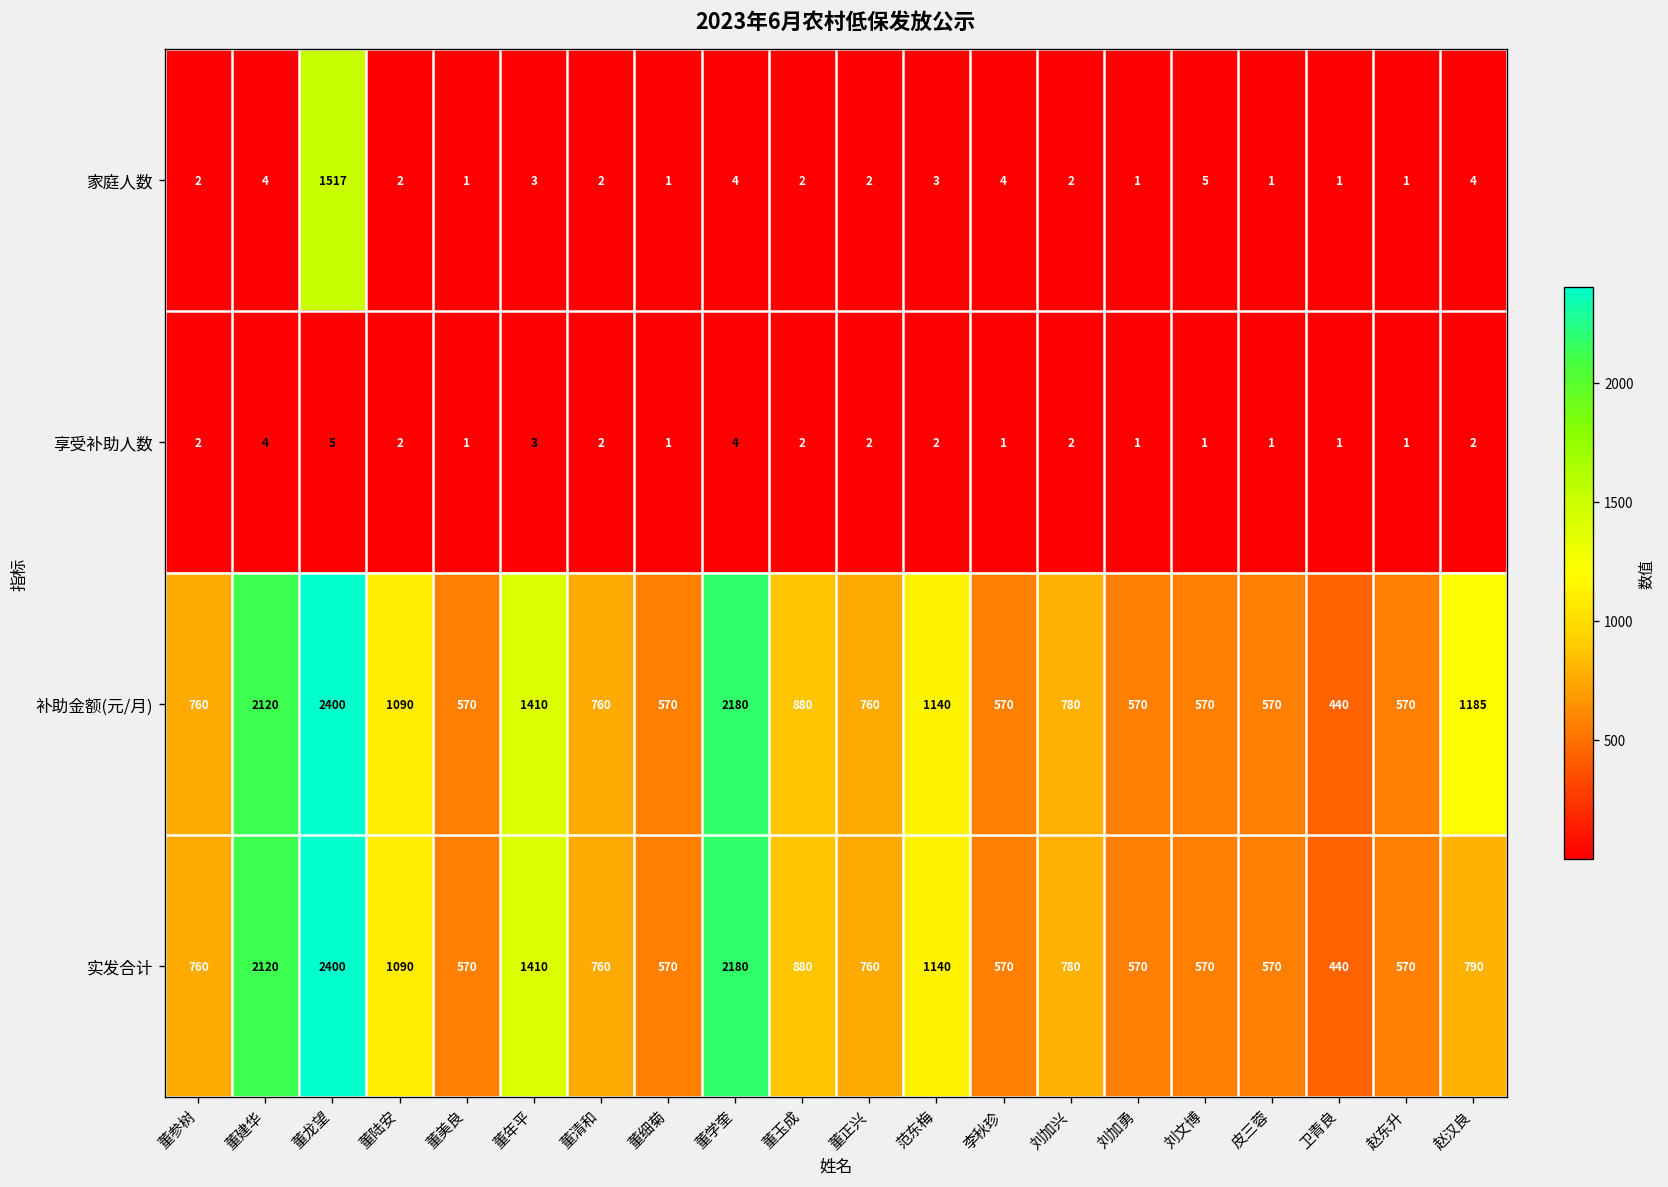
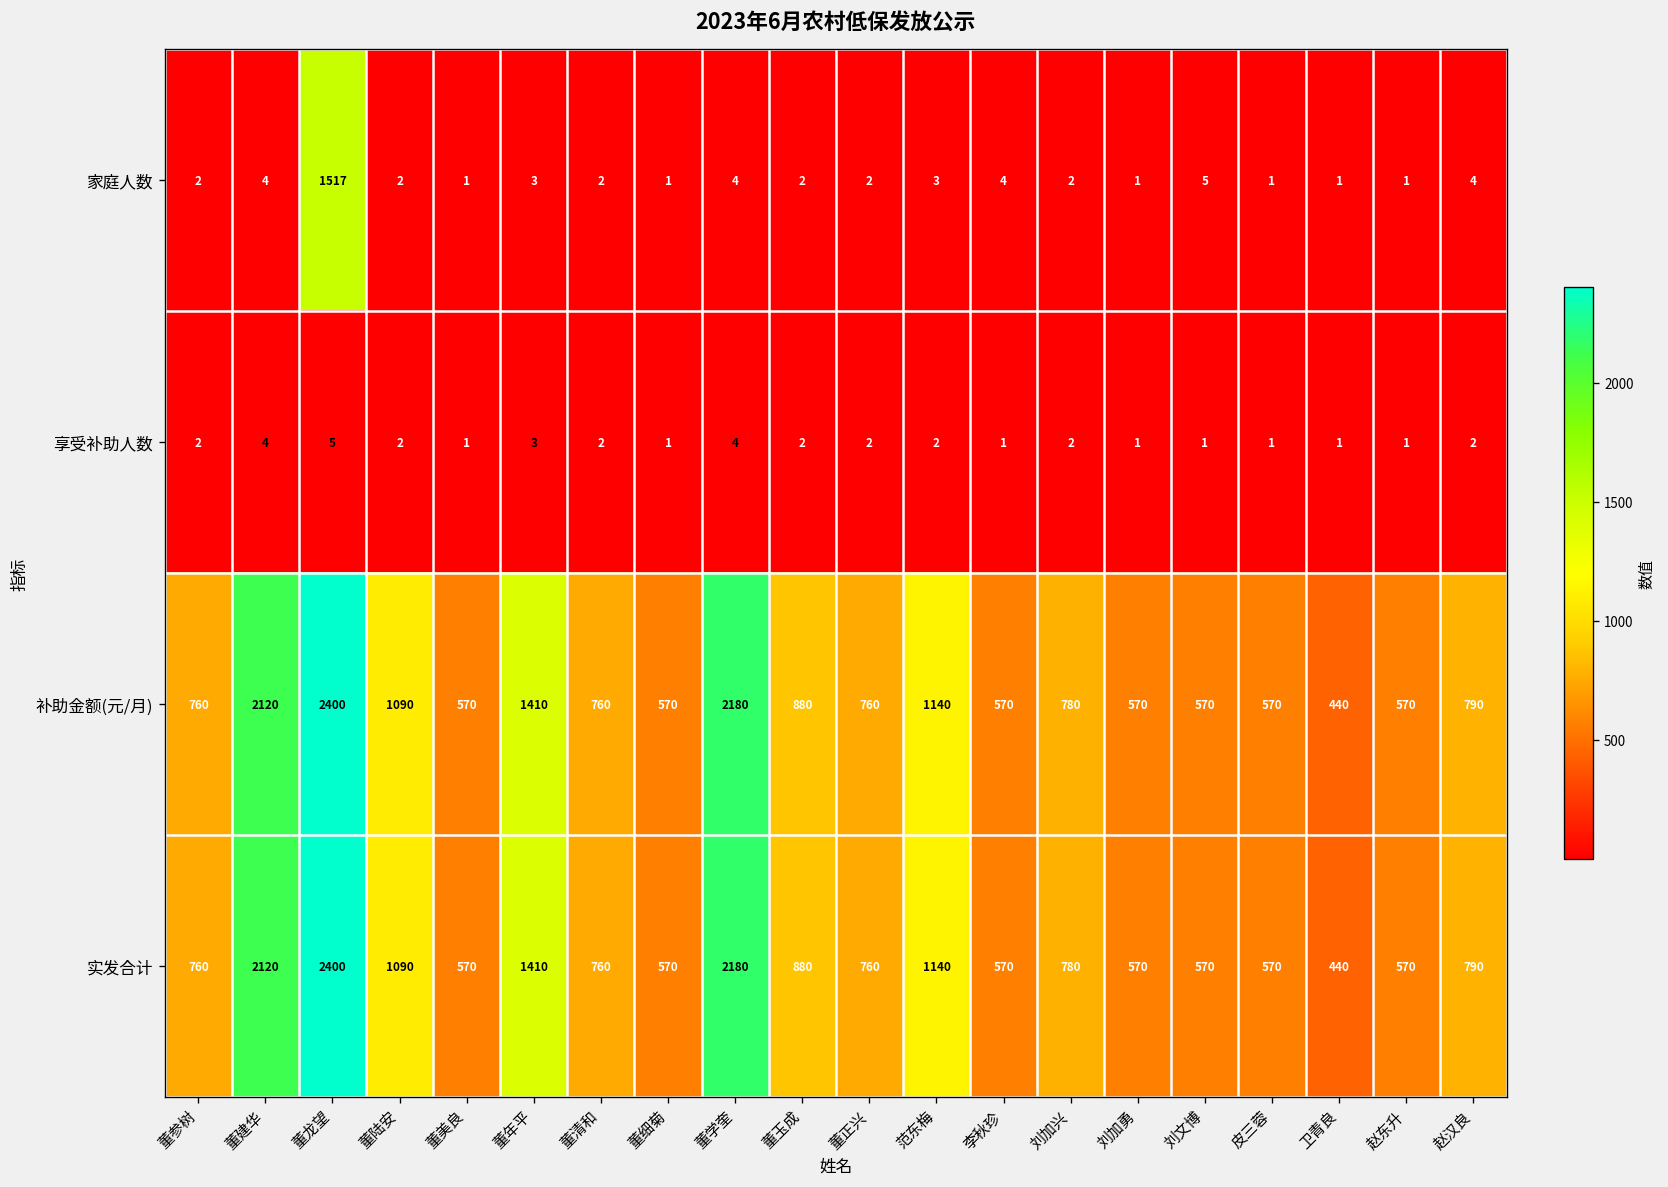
补助金额(元/月), 赵汉良: 1185 -> 790
